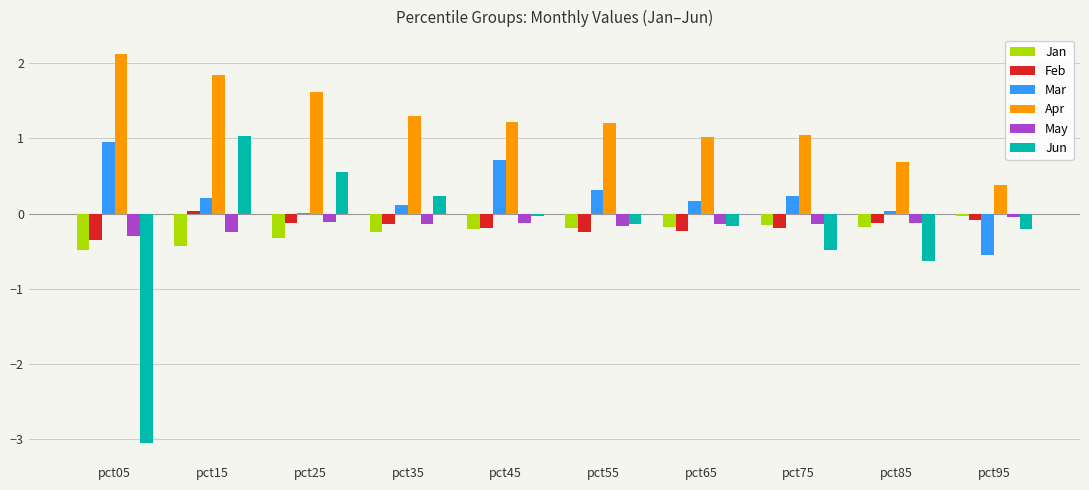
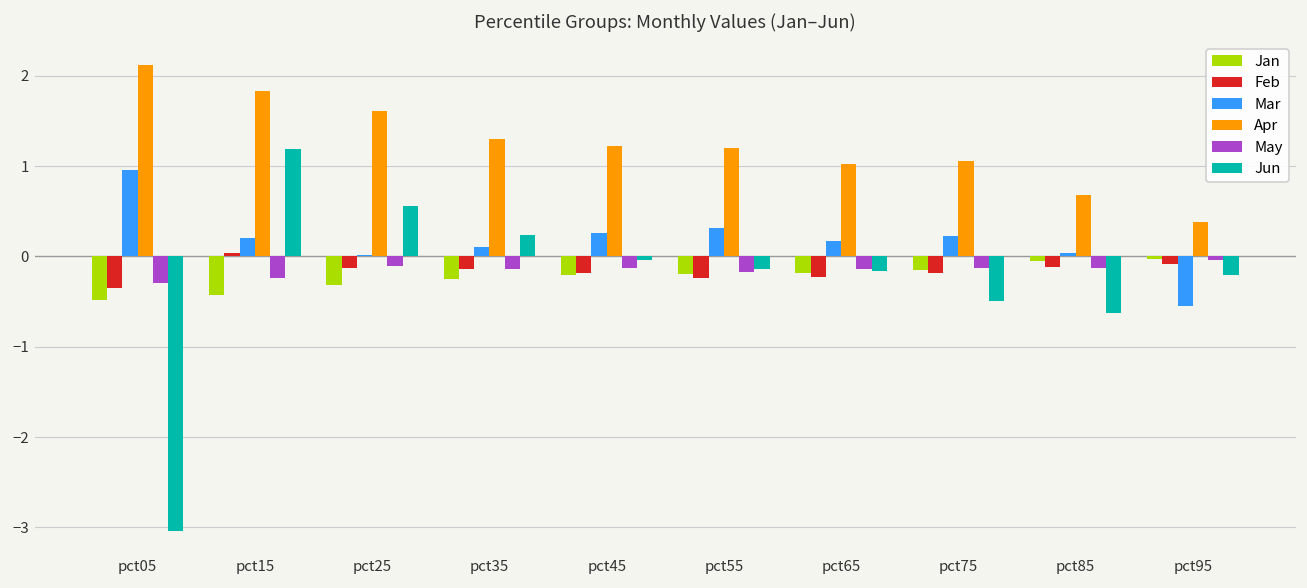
Jun, pct15: 1.0 -> 1.2
Mar, pct45: 0.7 -> 0.3
Jan, pct85: -0.2 -> -0.1
